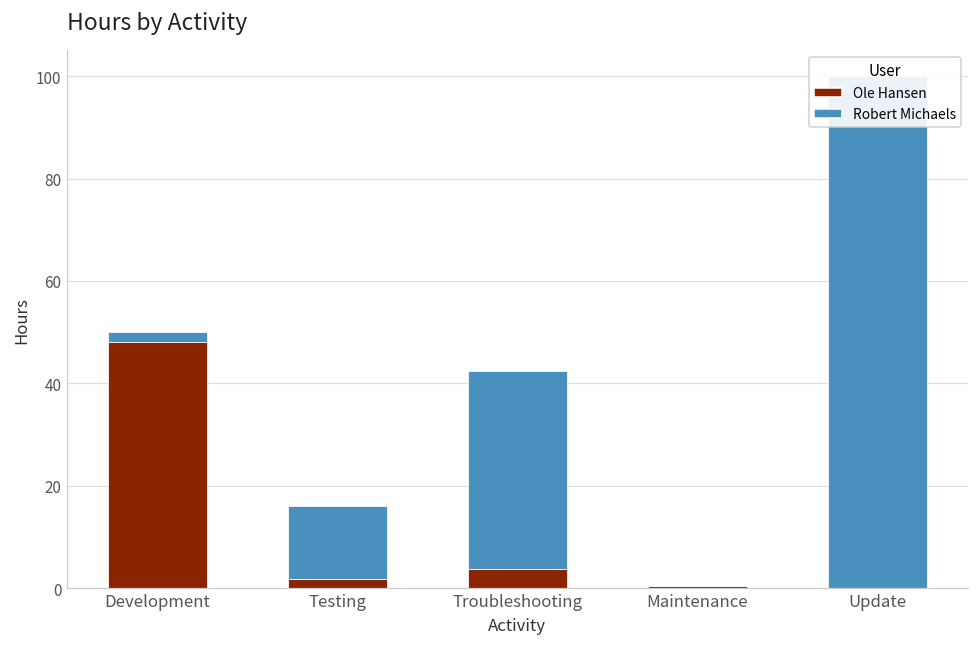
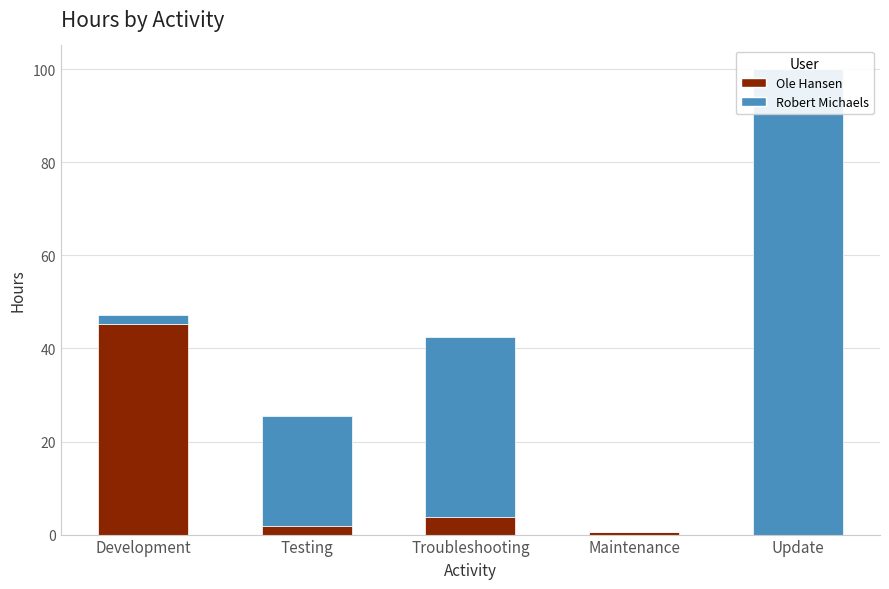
Ole Hansen, Development: 48 -> 45
Robert Michaels, Testing: 14 -> 24
